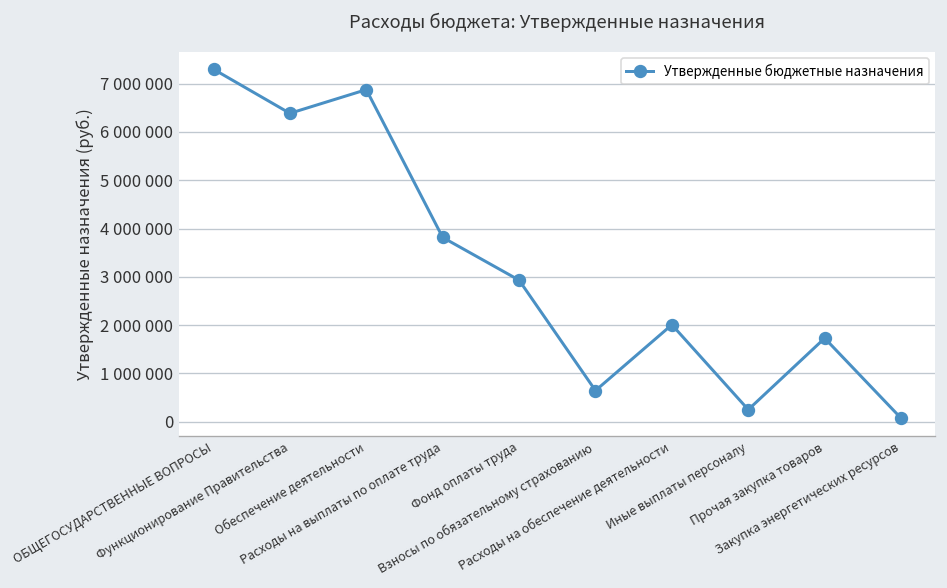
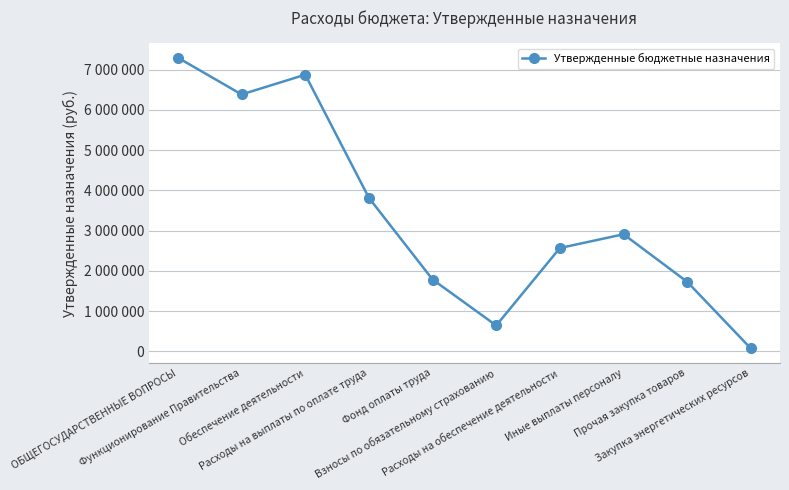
Фонд оплаты труда: 2900000 -> 1800000
Расходы на обеспечение деятельности: 2000000 -> 2600000
Иные выплаты персоналу: 300000 -> 2900000
